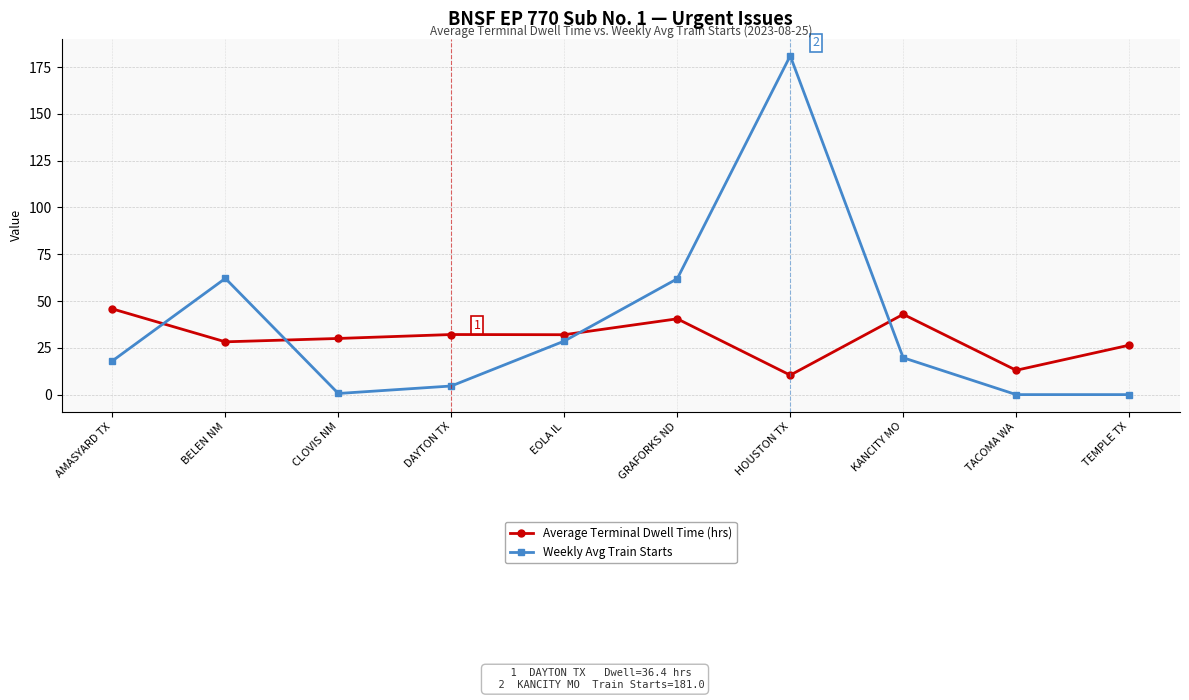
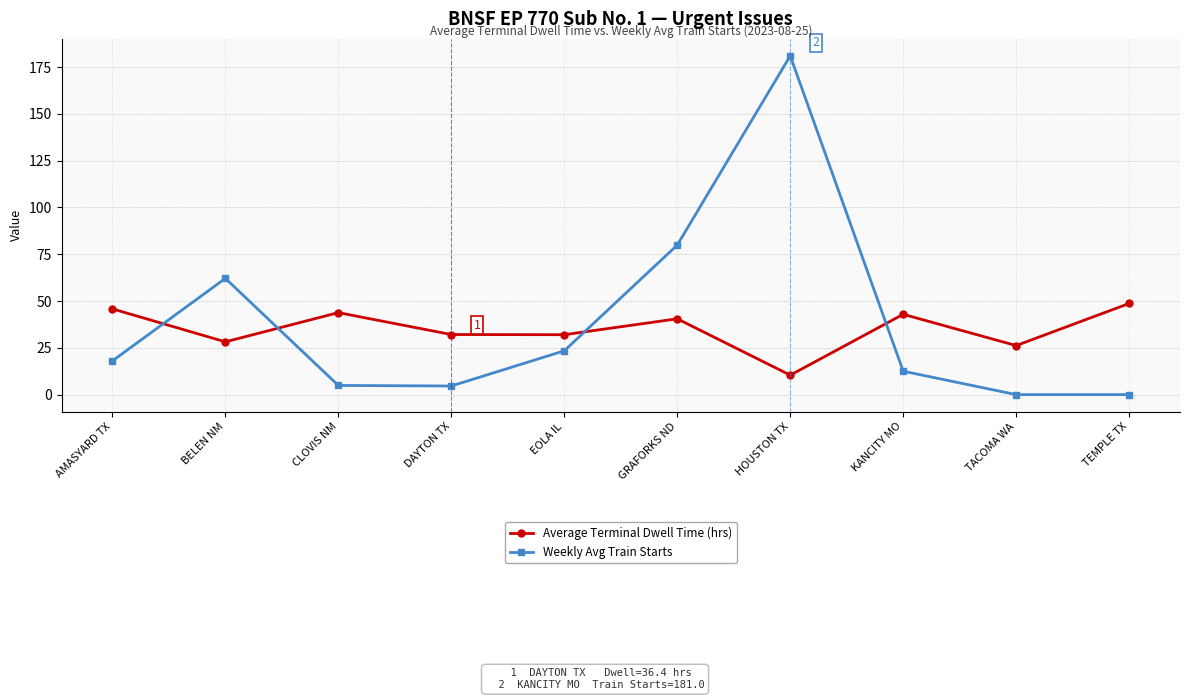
Average Terminal Dwell Time (hrs), CLOVIS NM: 30 -> 44
Weekly Avg Train Starts, CLOVIS NM: 1 -> 5
Weekly Avg Train Starts, EOLA IL: 29 -> 23
Weekly Avg Train Starts, GRAFORKS ND: 62 -> 80
Weekly Avg Train Starts, KANCITY MO: 20 -> 13
Average Terminal Dwell Time (hrs), TACOMA WA: 13 -> 26
Average Terminal Dwell Time (hrs), TEMPLE TX: 26 -> 49
